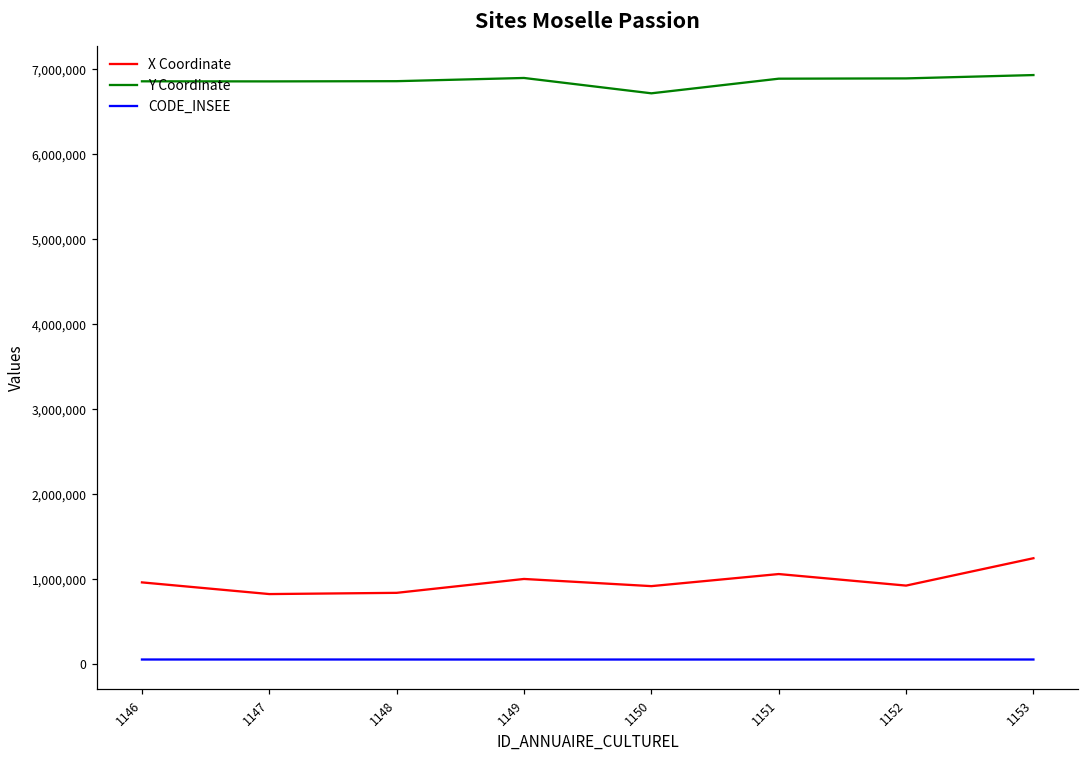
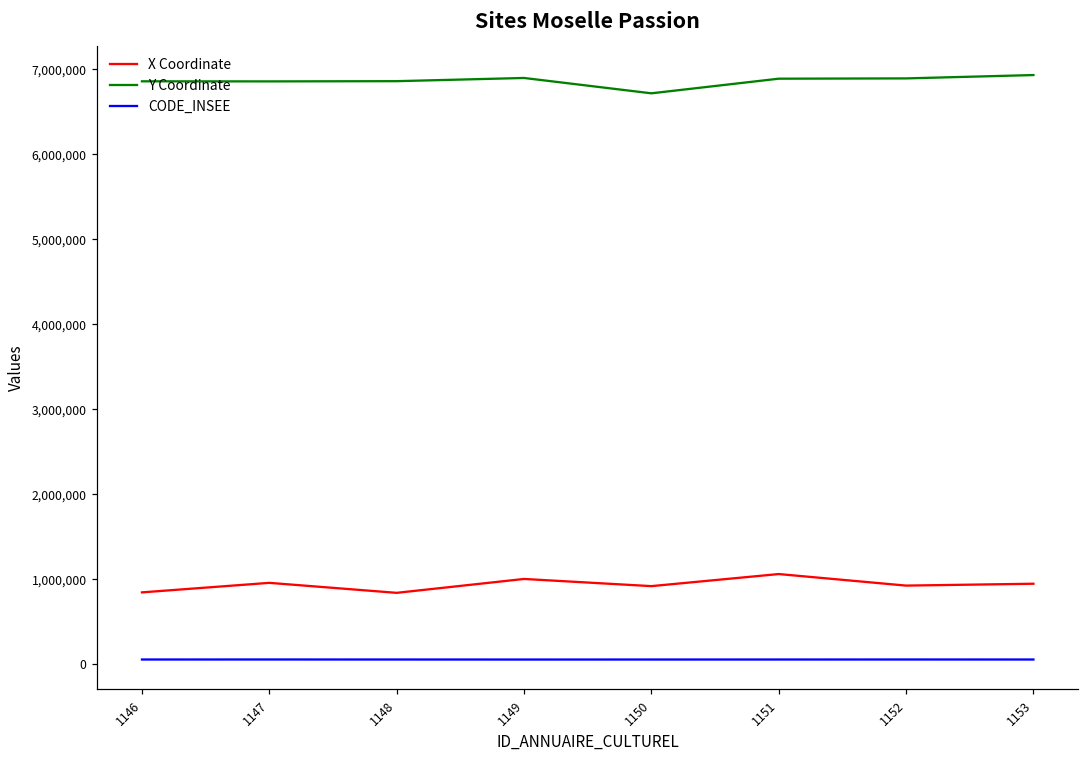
X Coordinate, 1146: 1,000,000 -> 800,000
X Coordinate, 1147: 800,000 -> 1,000,000
X Coordinate, 1153: 1,200,000 -> 900,000
